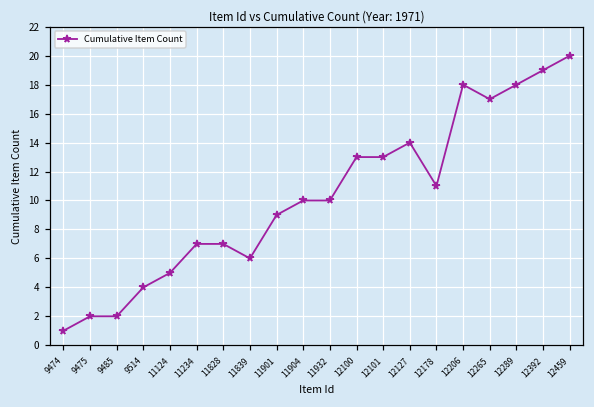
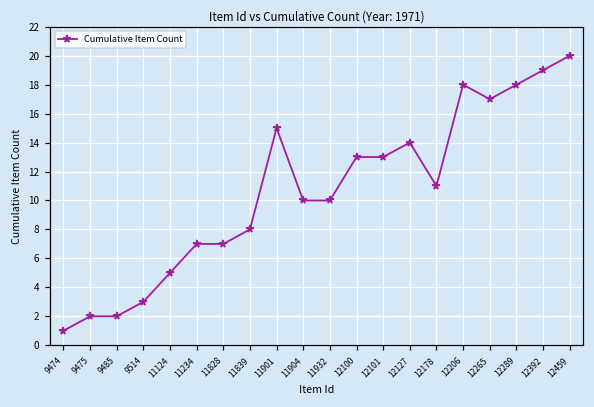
9514: 4 -> 3
11839: 6 -> 8
11901: 9 -> 15
